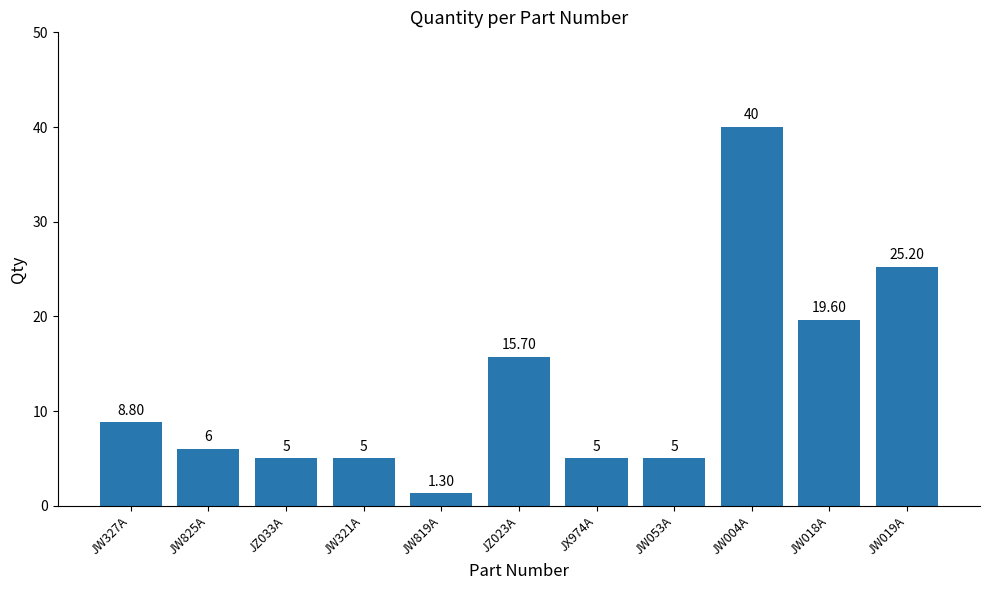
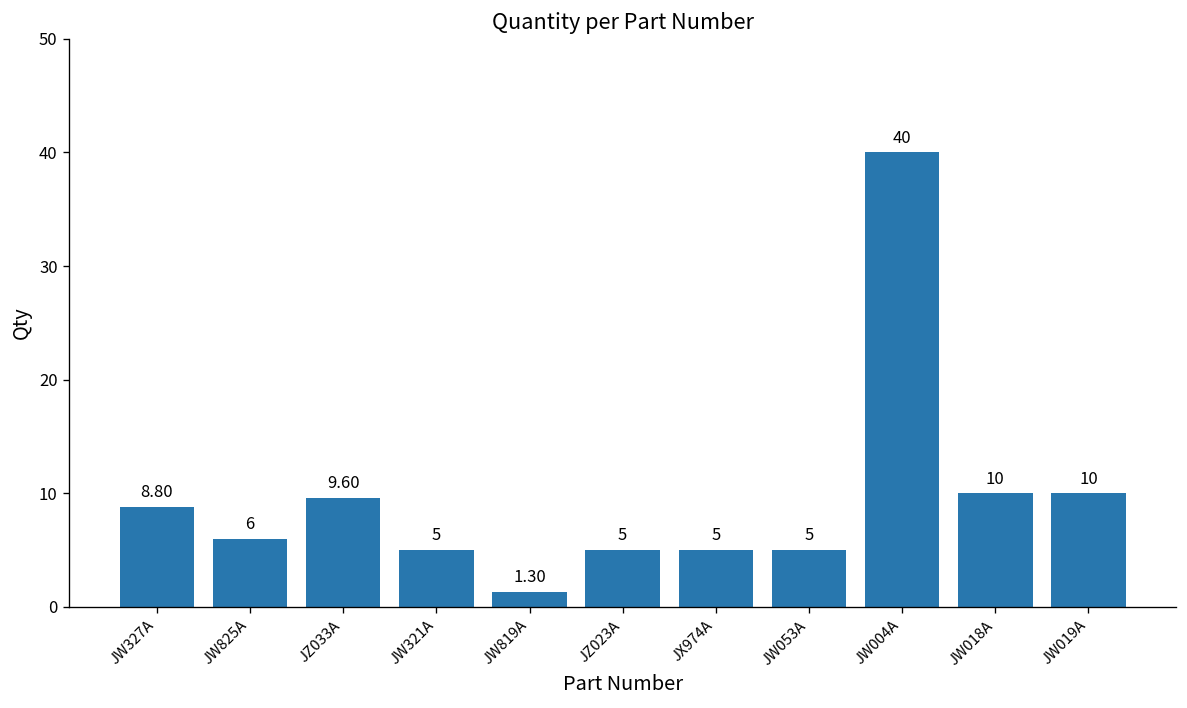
JZ033A: 5 -> 9.60
JZ023A: 15.70 -> 5
JW018A: 19.60 -> 10
JW019A: 25.20 -> 10
